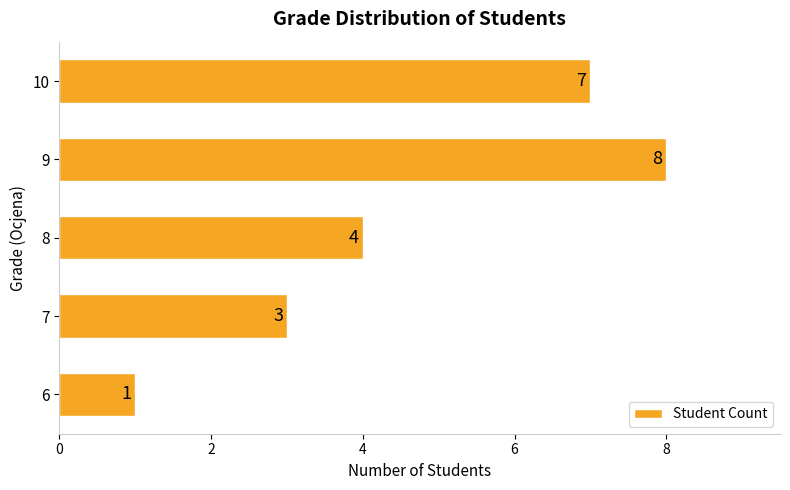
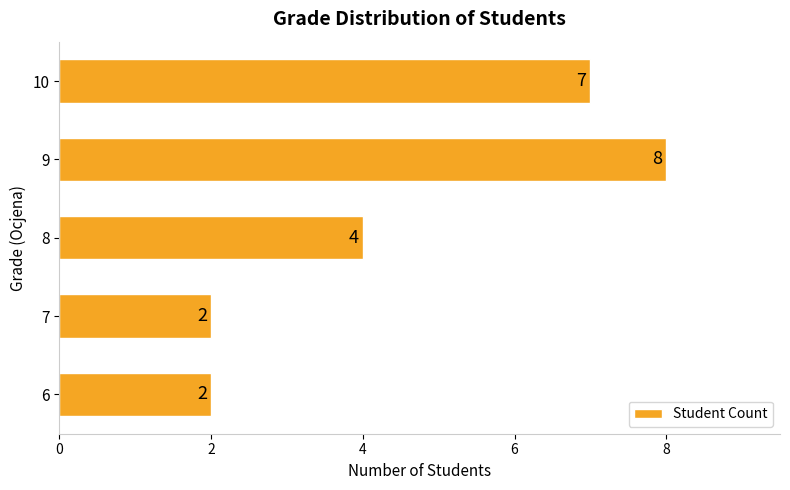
7: 3 -> 2
6: 1 -> 2
